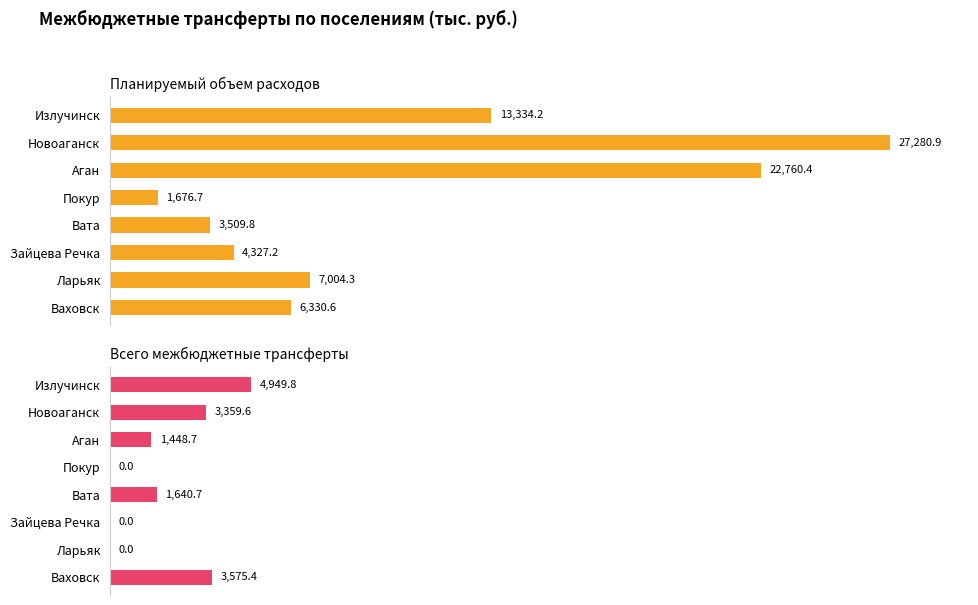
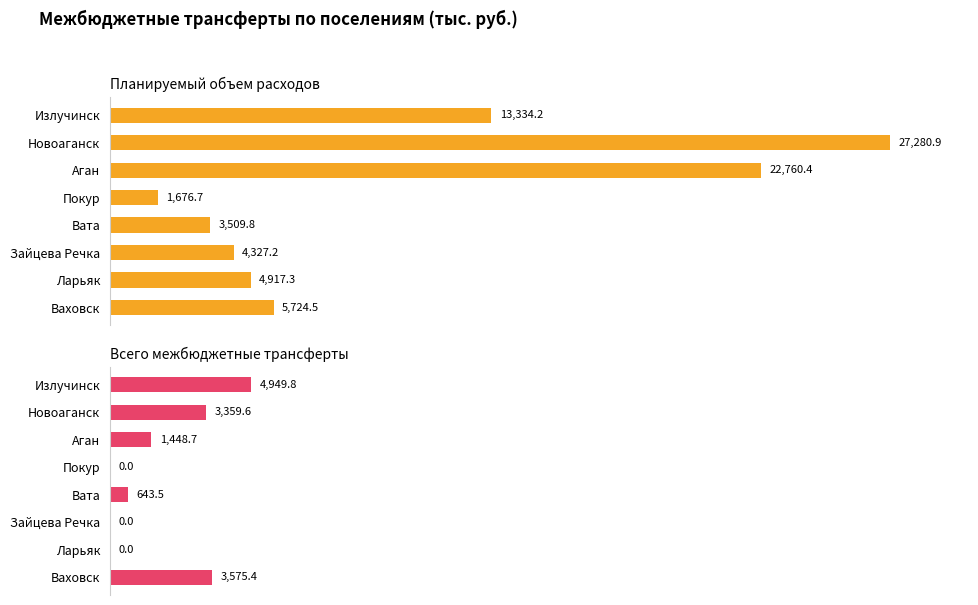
Планируемый объем расходов, Ларьяк: 7,004.3 -> 4,917.3
Планируемый объем расходов, Ваховск: 6,330.6 -> 5,724.5
Всего межбюджетные трансферты, Вата: 1,640.7 -> 643.5
